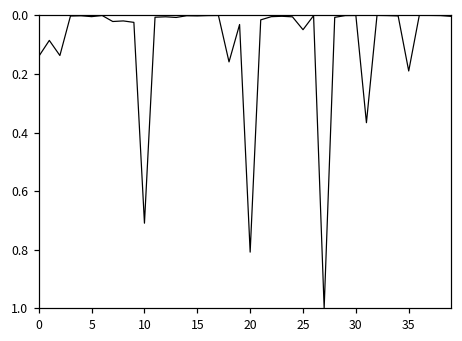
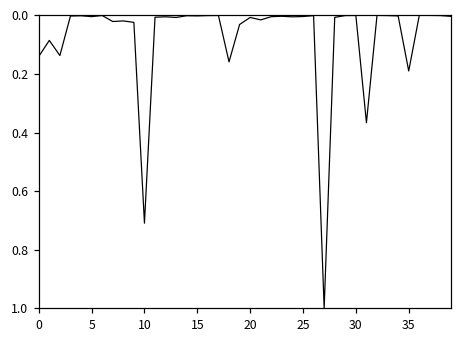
20: 0.81 -> 0.01
25: 0.05 -> 0.00
